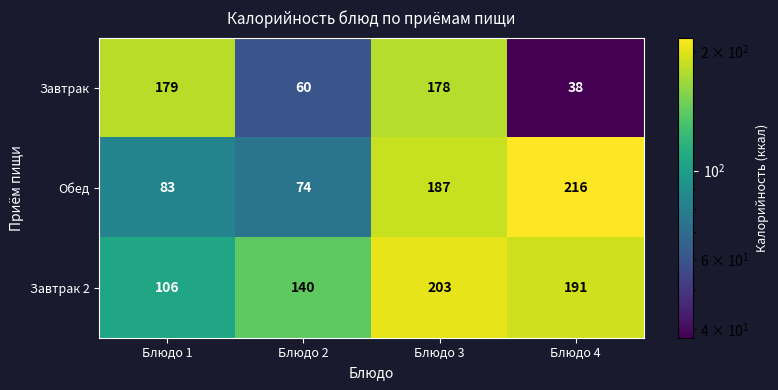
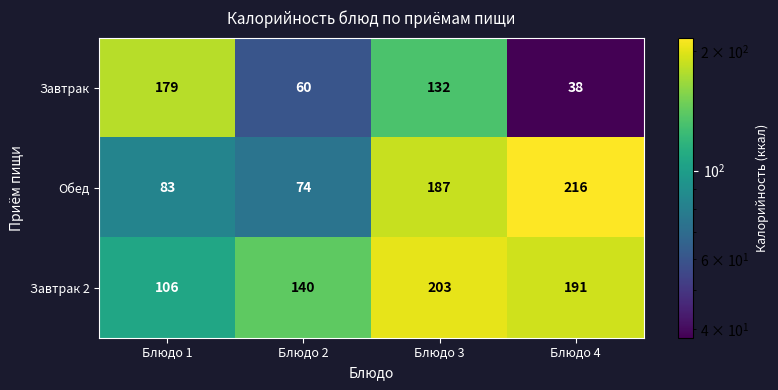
Завтрак, Блюдо 3: 178 -> 132
